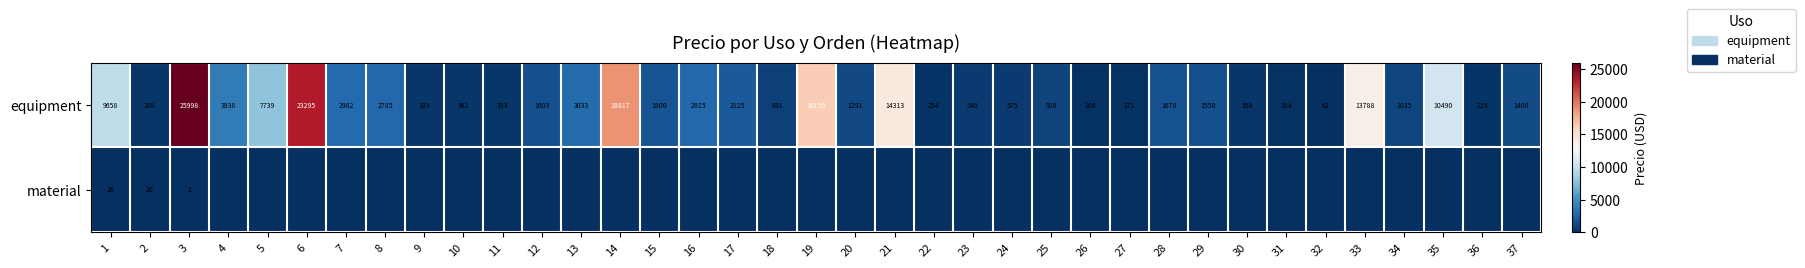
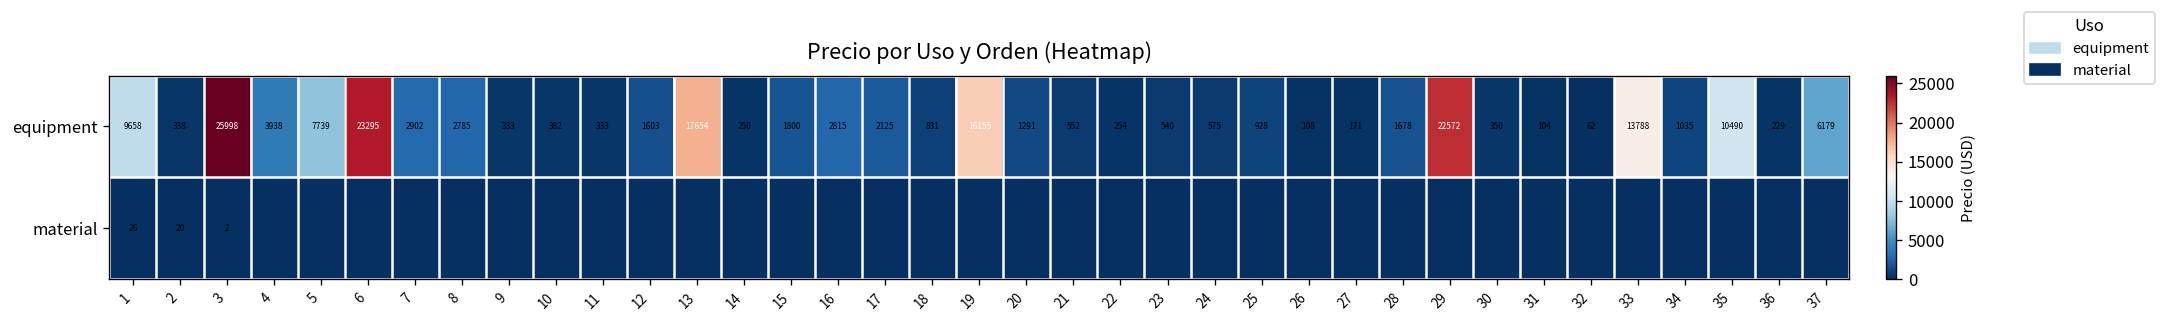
equipment, 13: 3033 -> 17654
equipment, 14: 18817 -> 250
equipment, 21: 14313 -> 552
equipment, 29: 1550 -> 22572
equipment, 37: 1400 -> 6179
